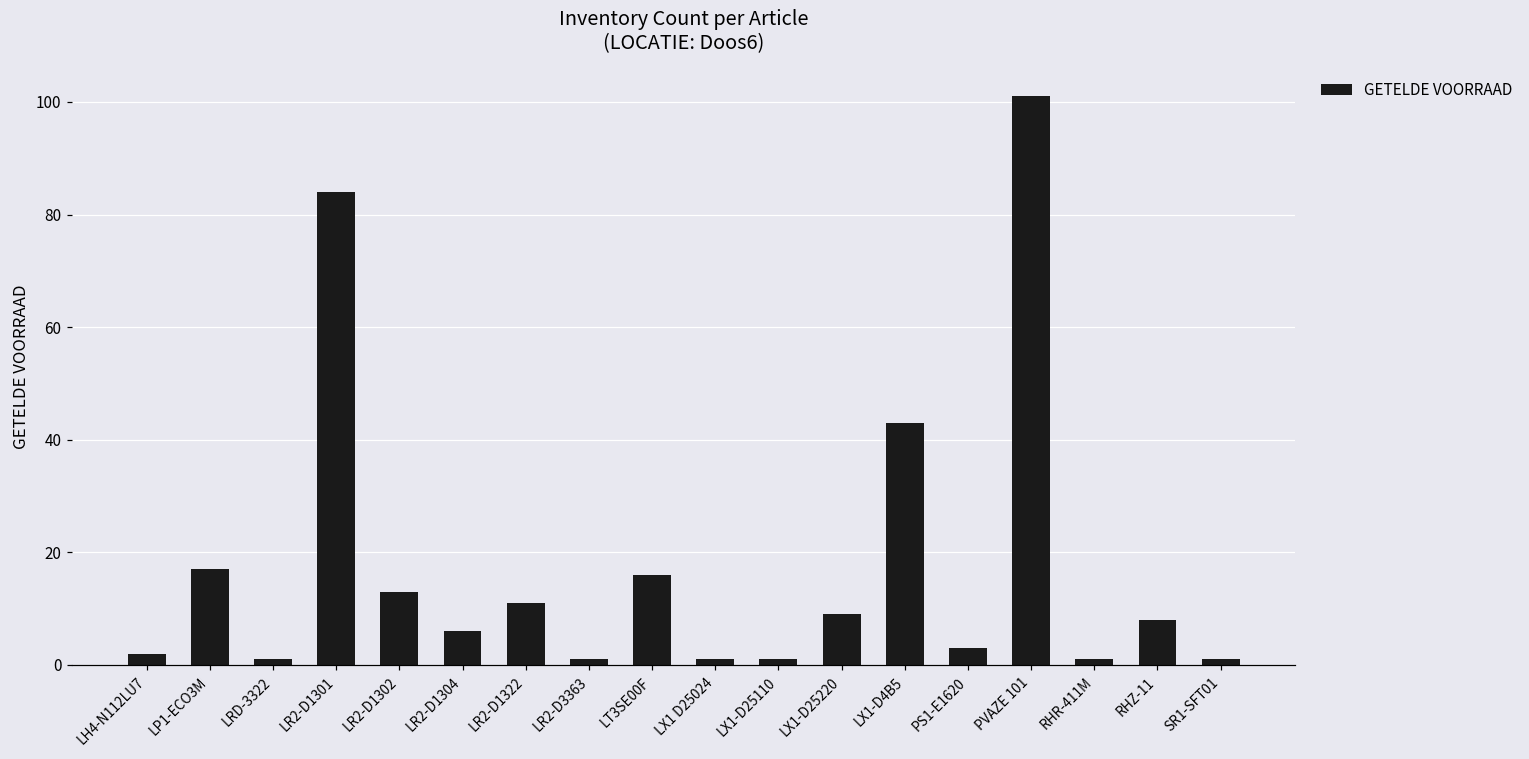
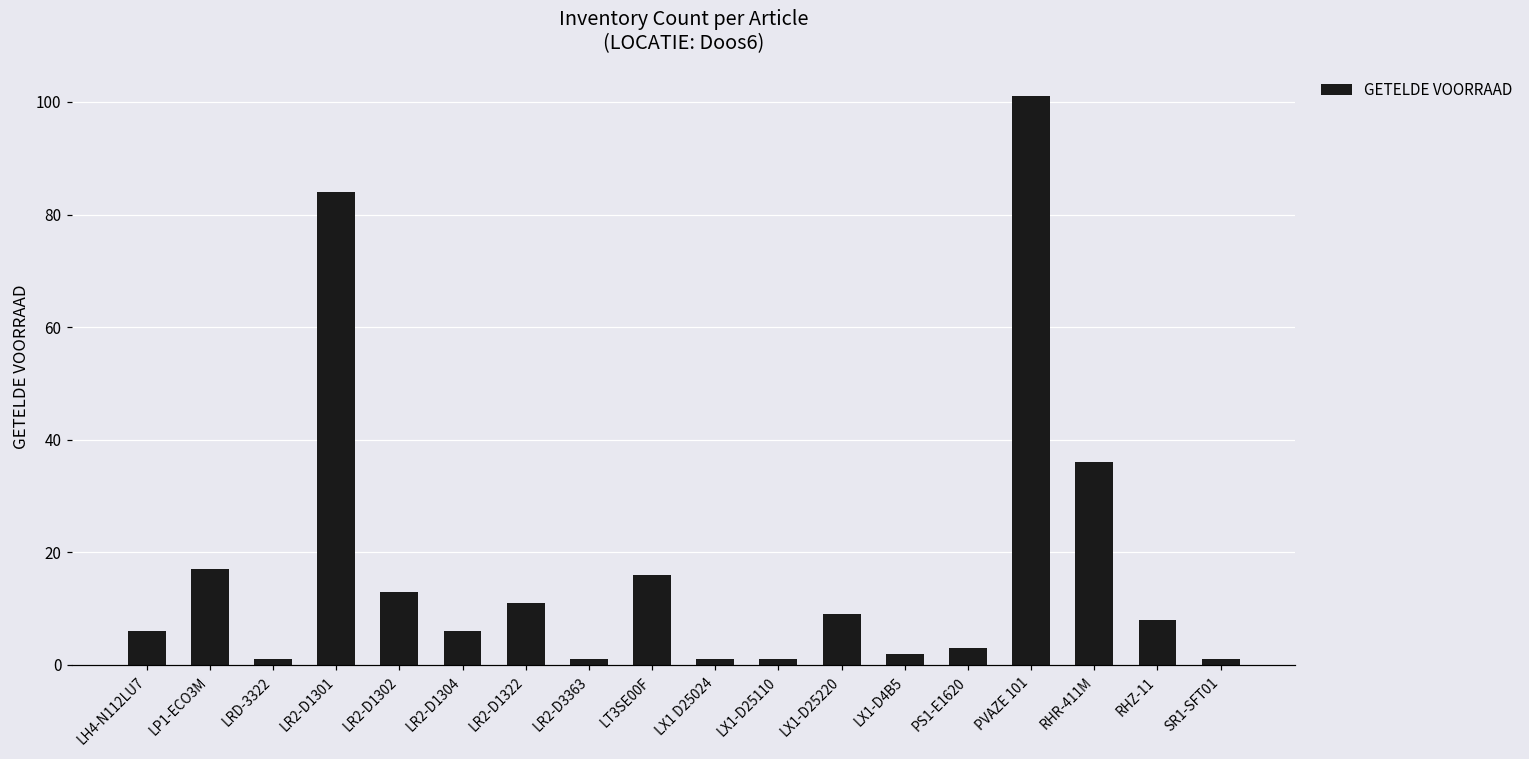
LH4-N112LU7: 2 -> 6
LX1-D4B5: 43 -> 2
RHR-411M: 1 -> 36
